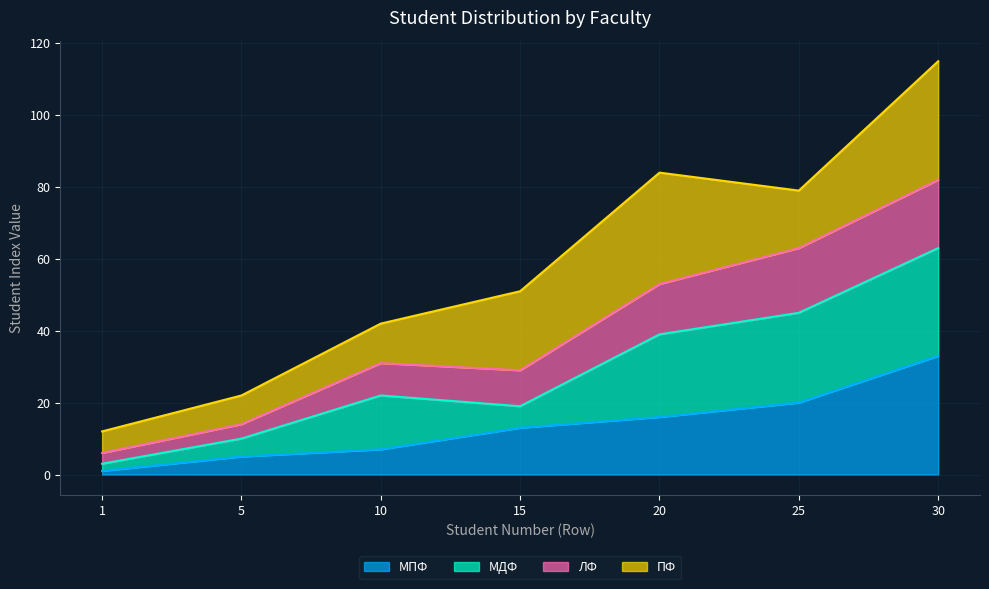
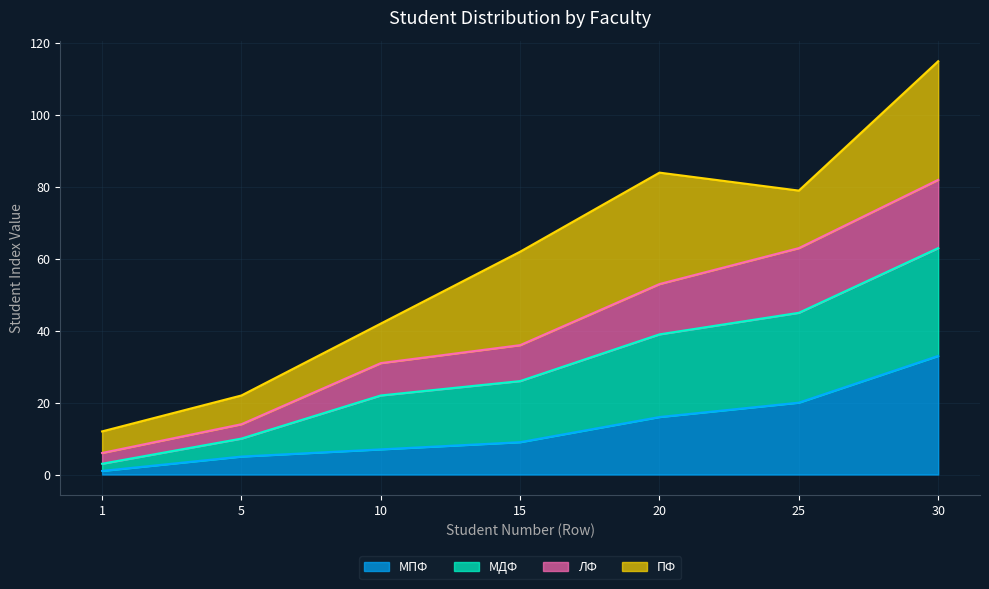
МПФ, 15: 13 -> 9
МДФ, 15: 6 -> 17
ПФ, 15: 22 -> 26
